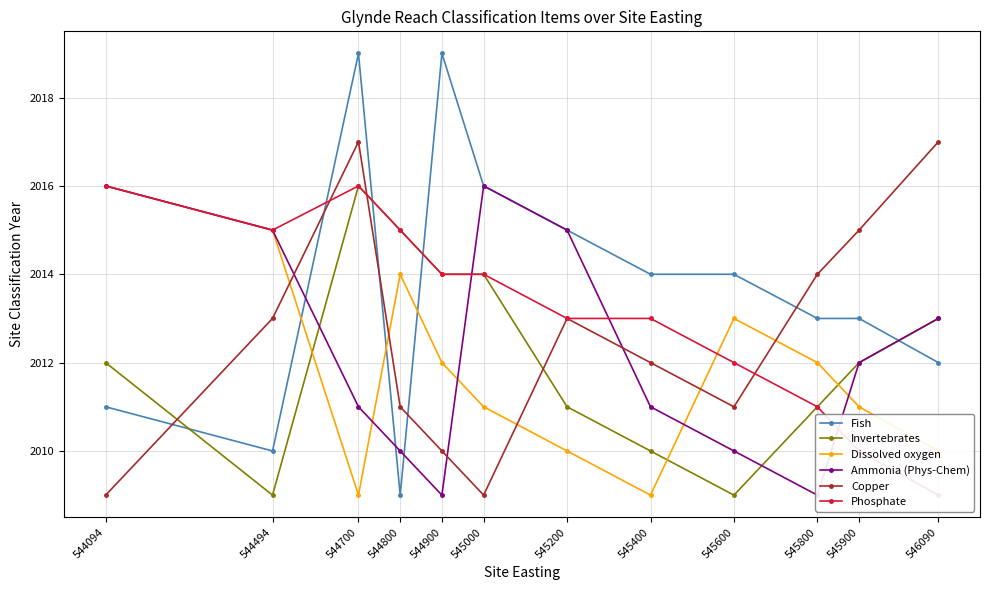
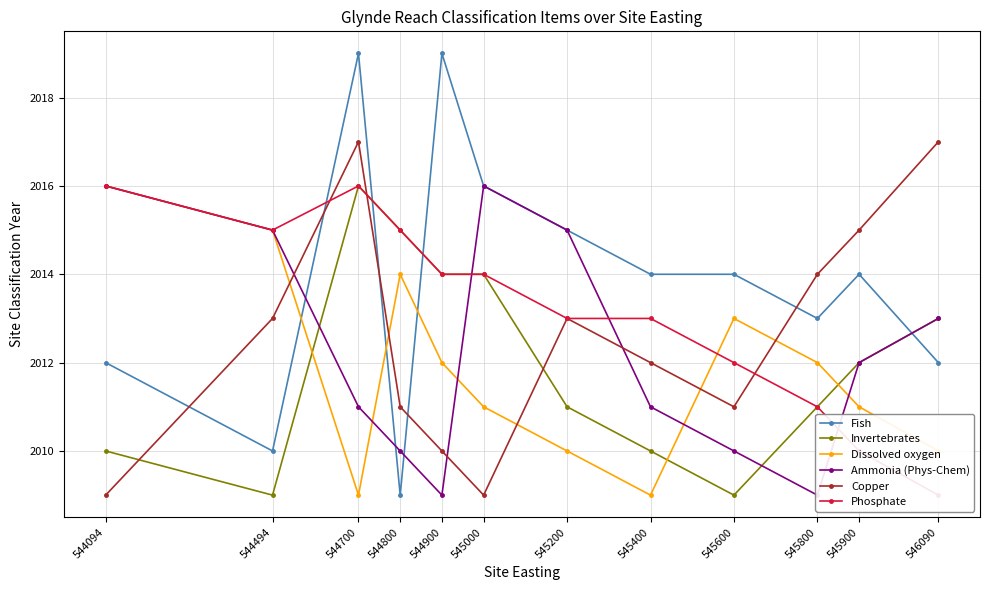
Fish, 544094: 2011 -> 2012
Invertebrates, 544094: 2012 -> 2010
Fish, 545900: 2013 -> 2014
